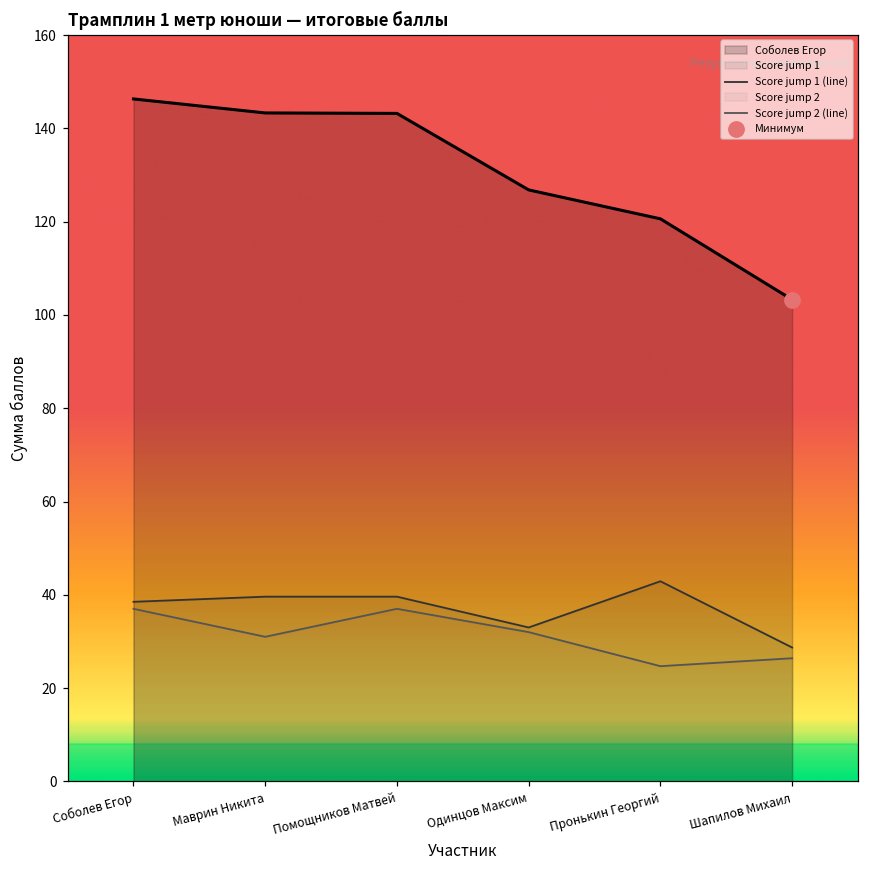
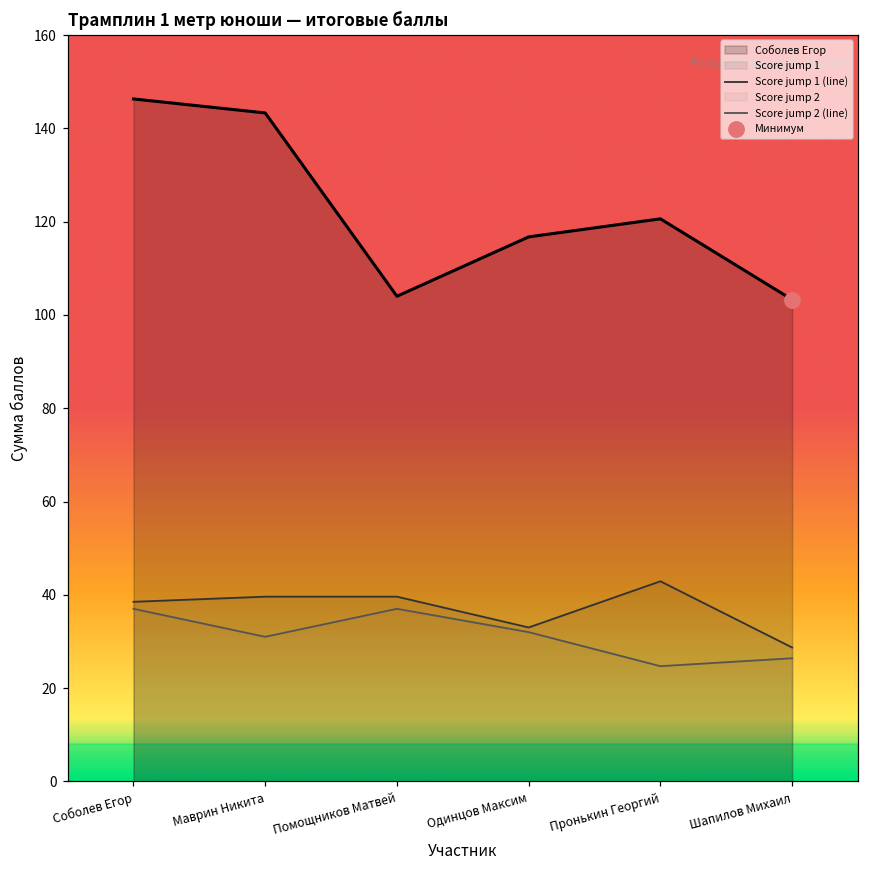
Соболев Егор, Помощников Матвей: 143 -> 104
Соболев Егор, Одинцов Максим: 127 -> 117
